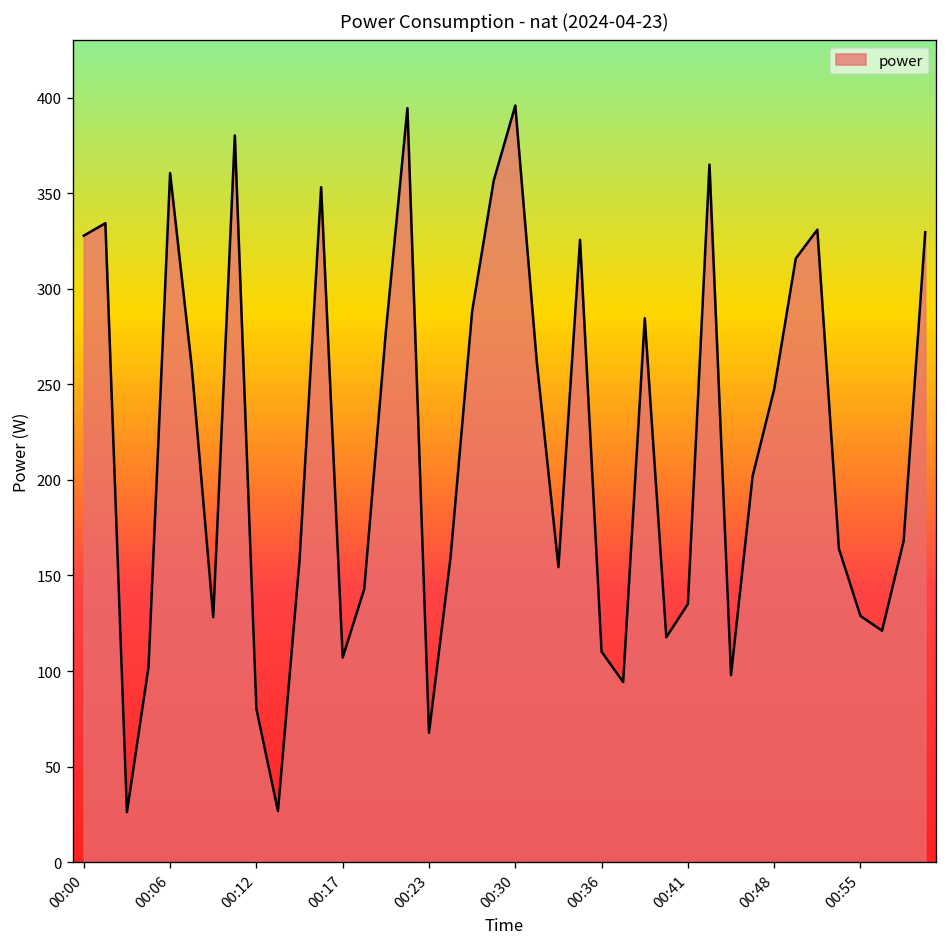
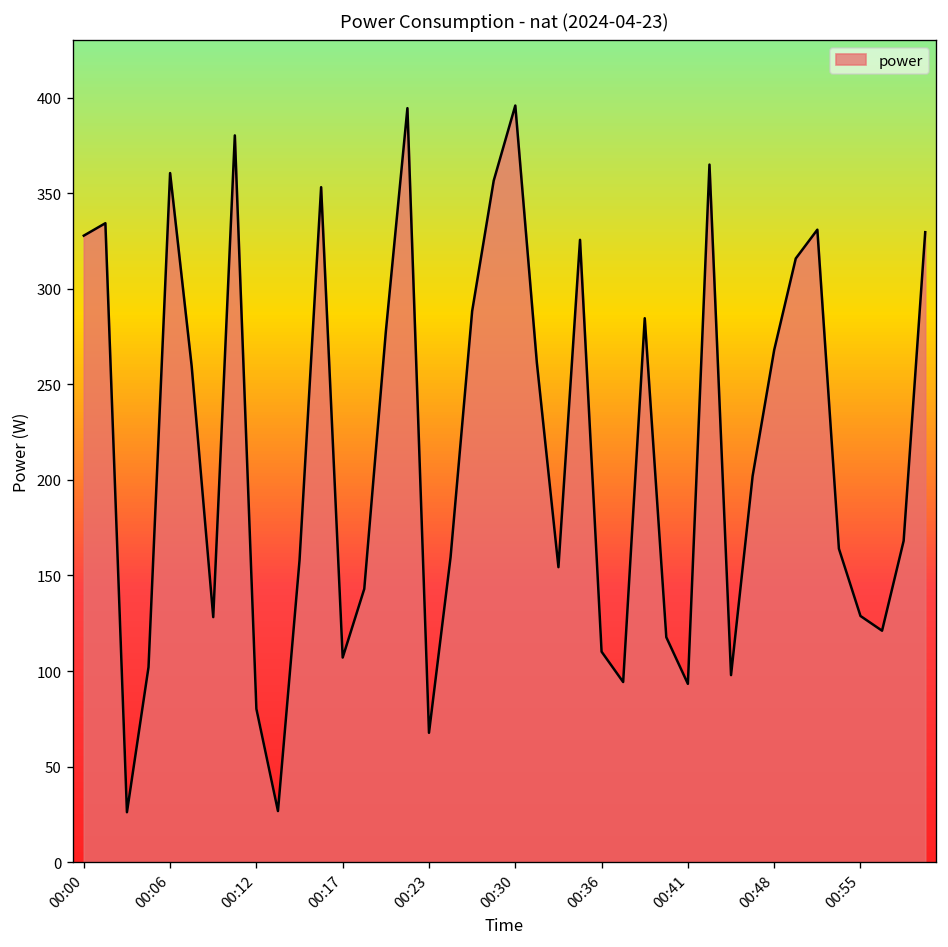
00:41: 135 -> 93
00:48: 248 -> 268
